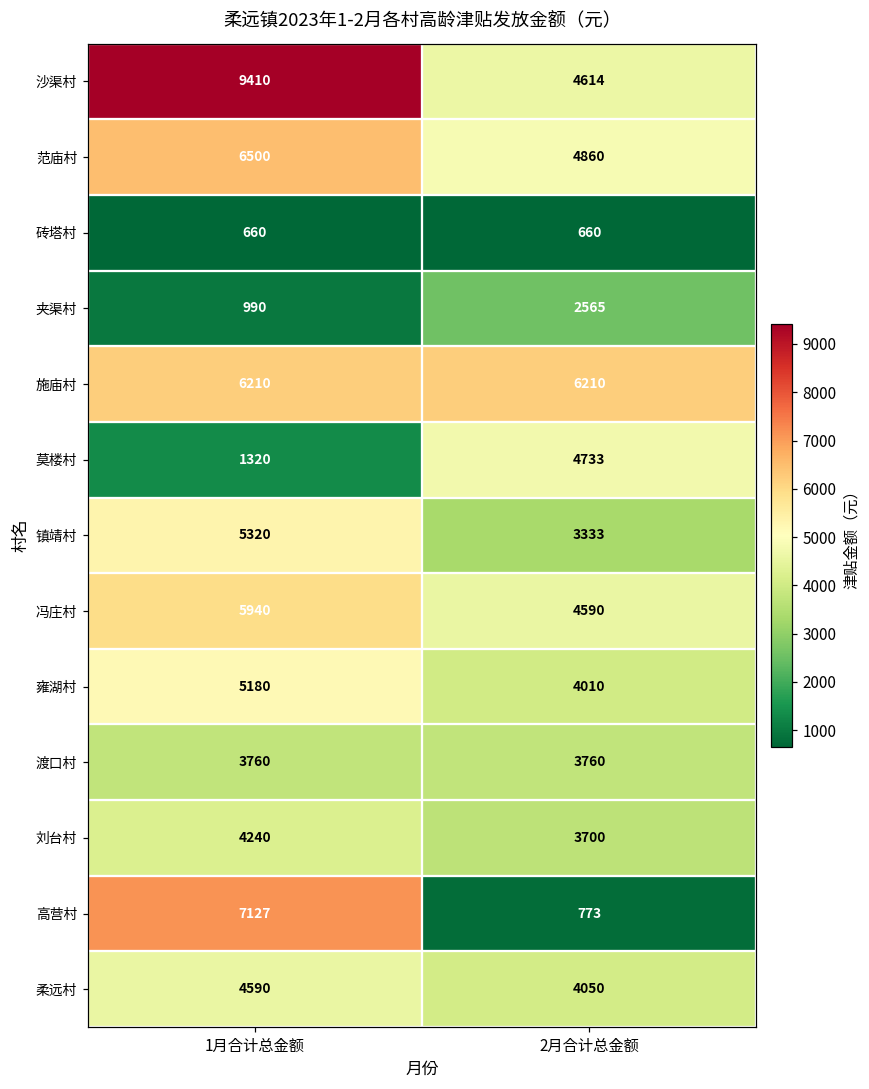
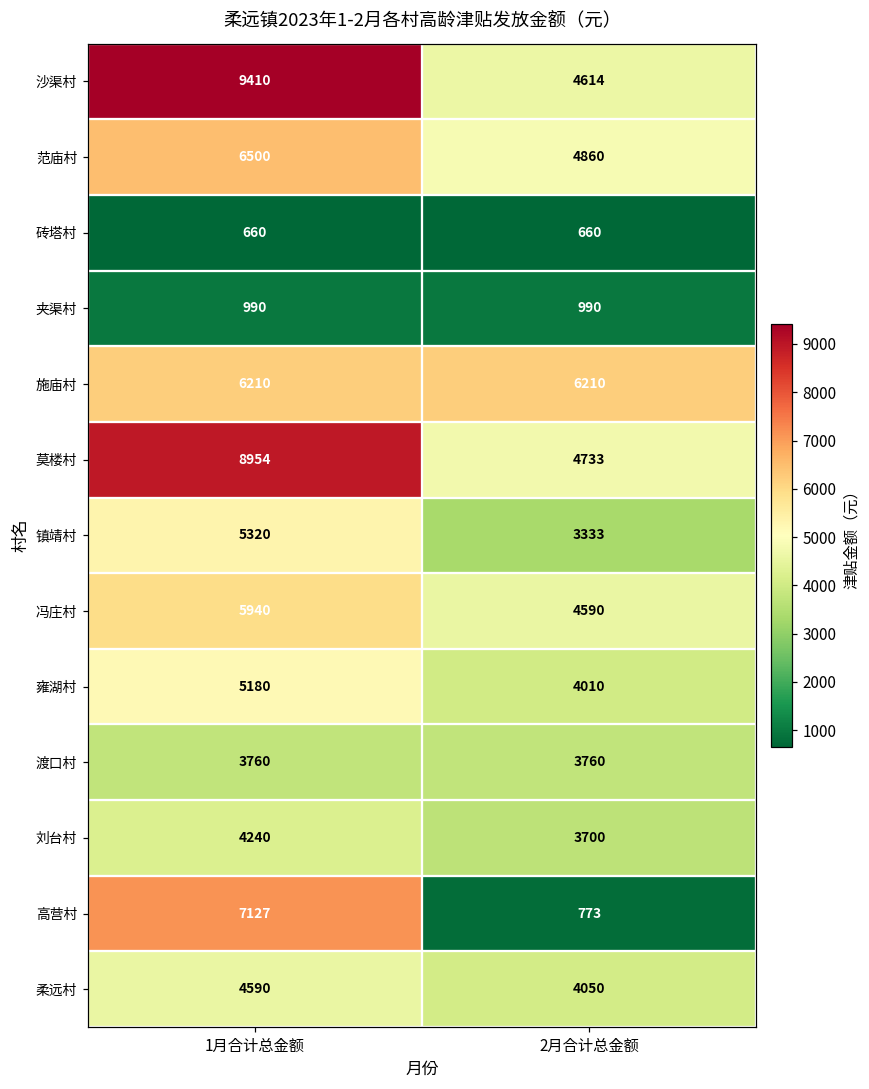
夹渠村, 2月合计总金额: 2565 -> 990
莫楼村, 1月合计总金额: 1320 -> 8954
